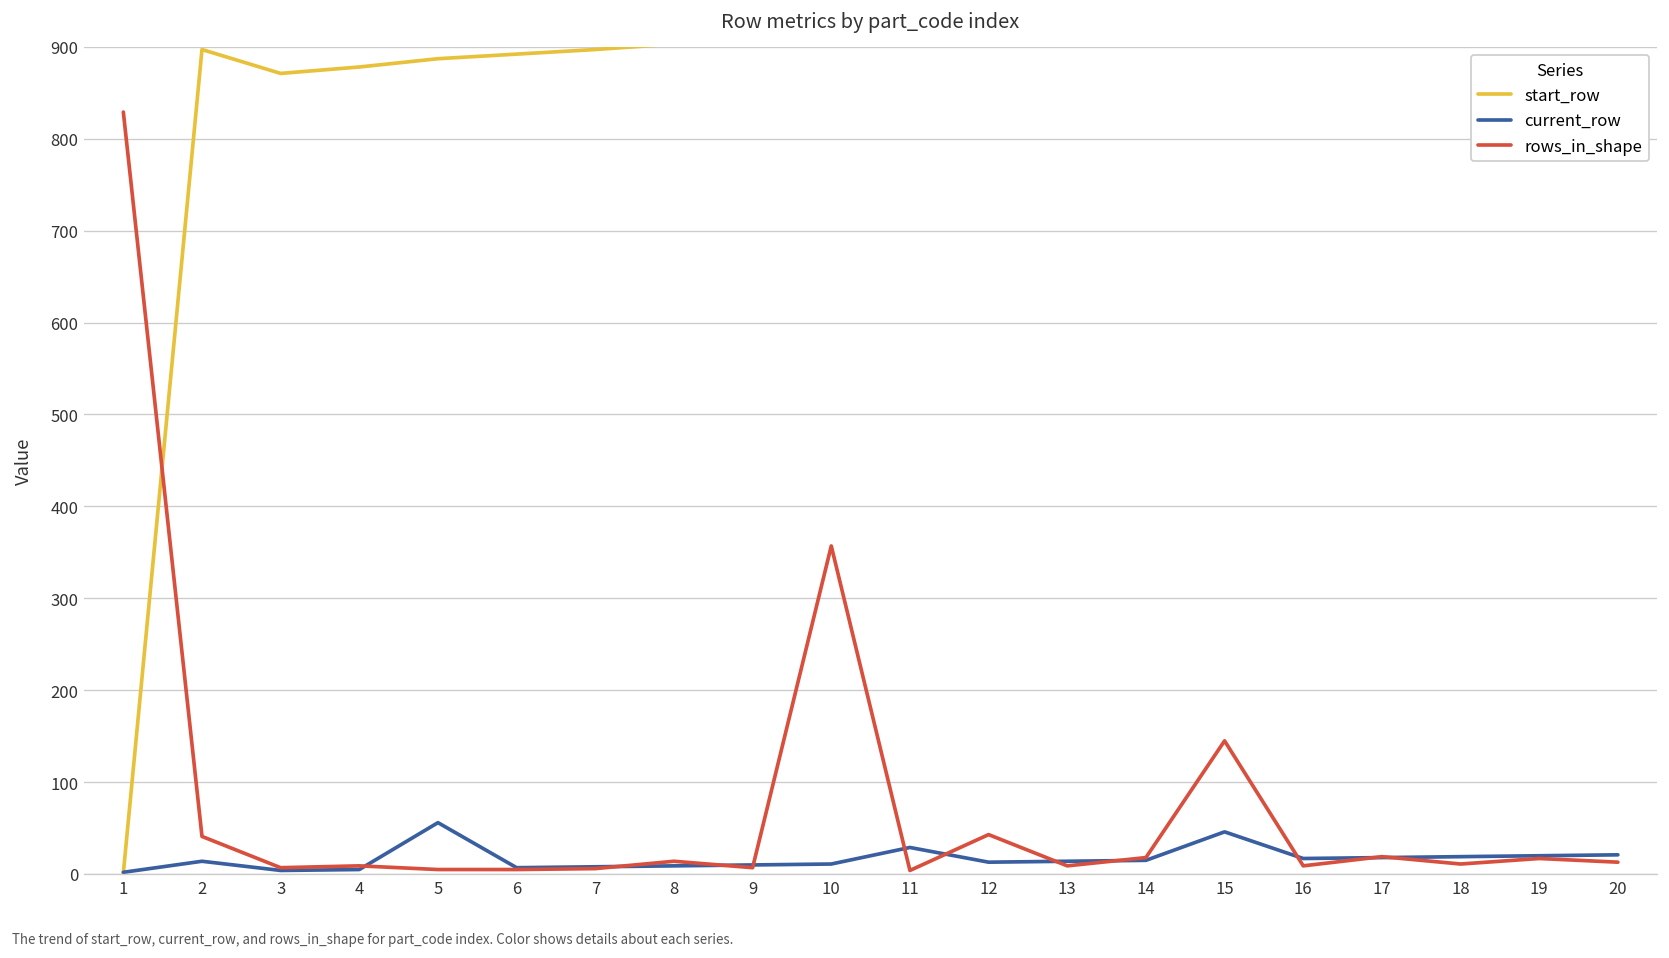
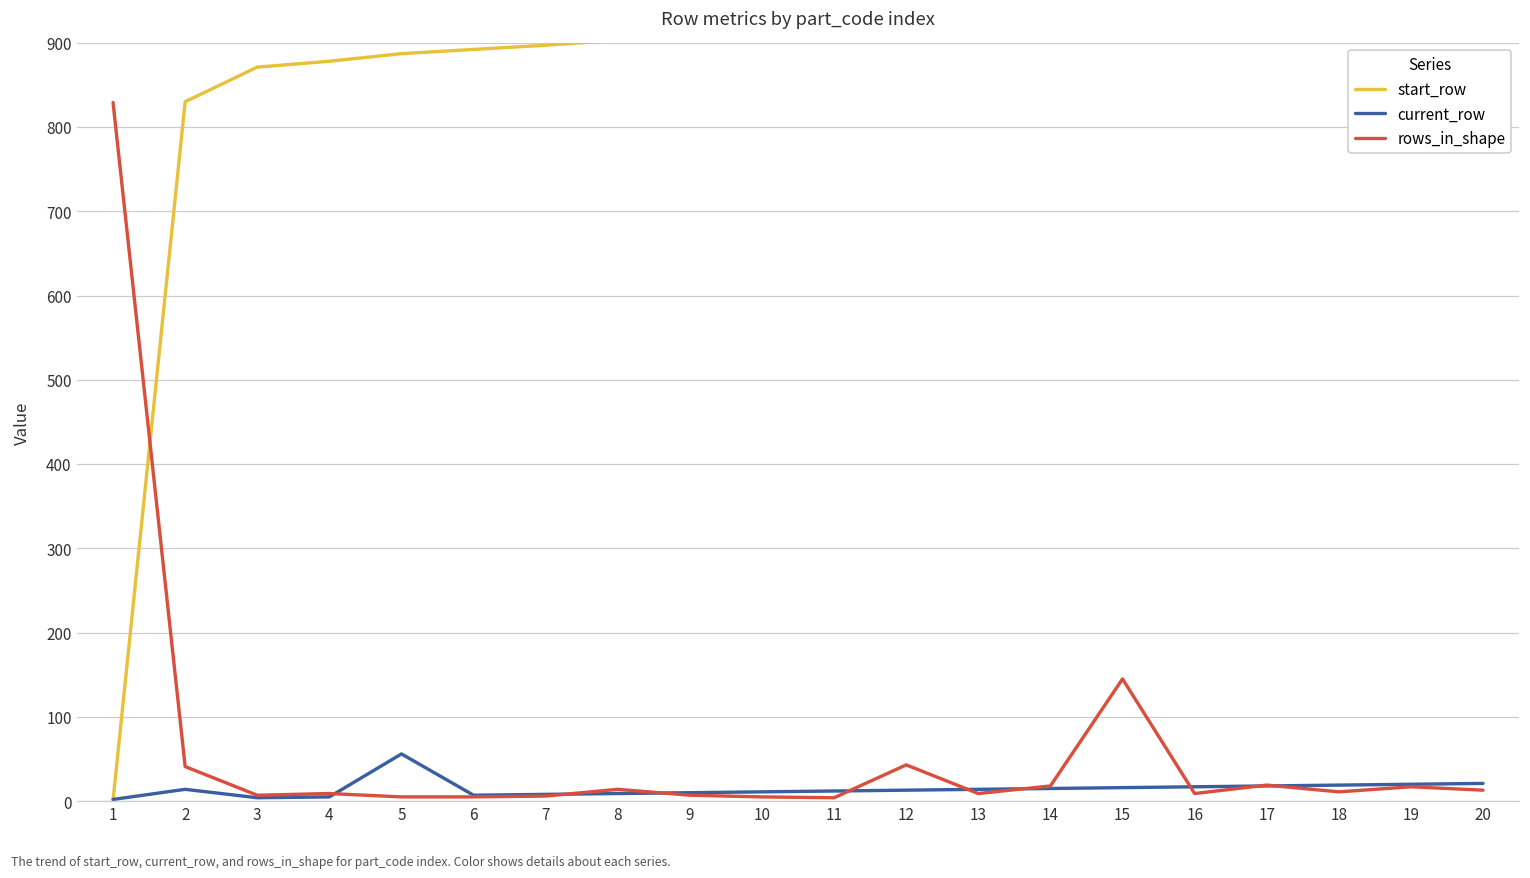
start_row, 2: 900 -> 830
rows_in_shape, 10: 360 -> 10
current_row, 11: 30 -> 10
current_row, 15: 50 -> 20
